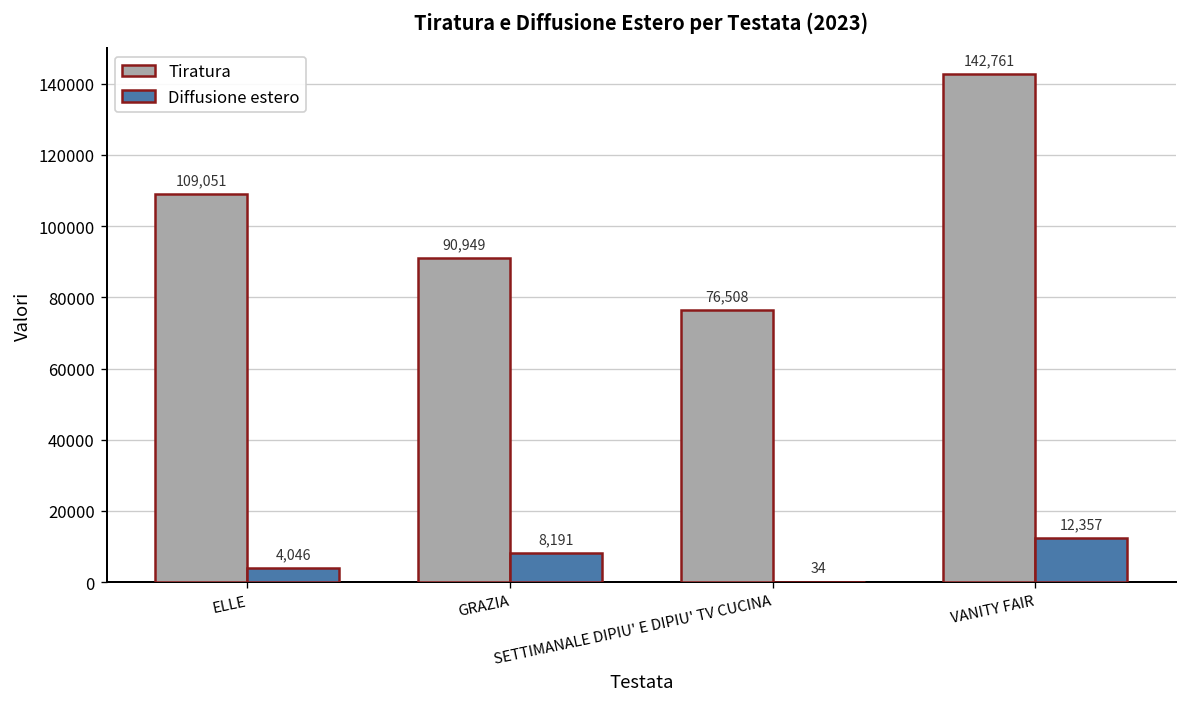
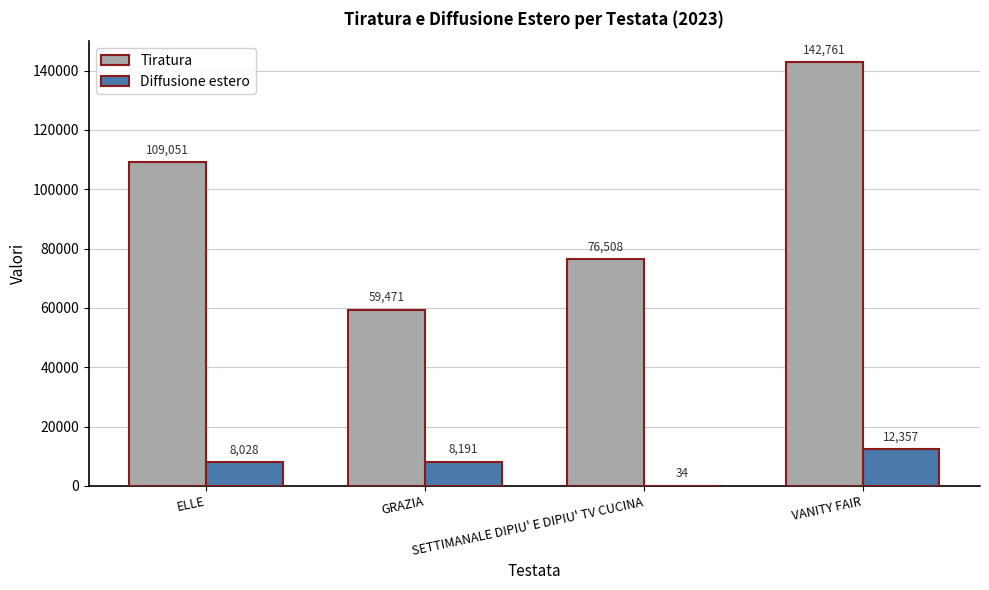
Diffusione estero, ELLE: 4,046 -> 8,028
Tiratura, GRAZIA: 90,949 -> 59,471
